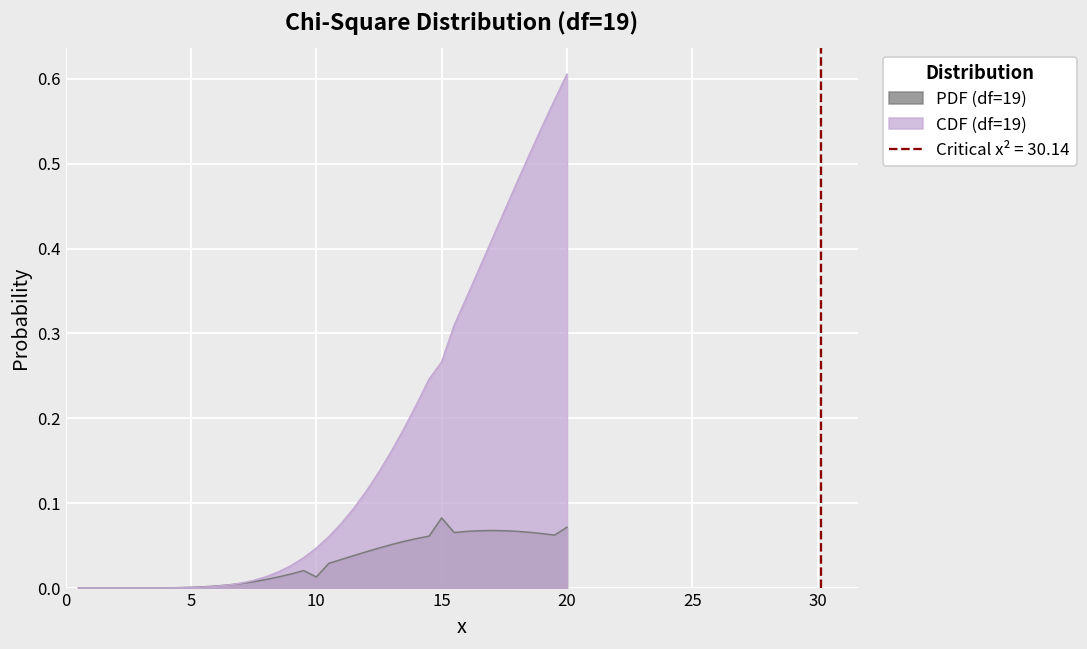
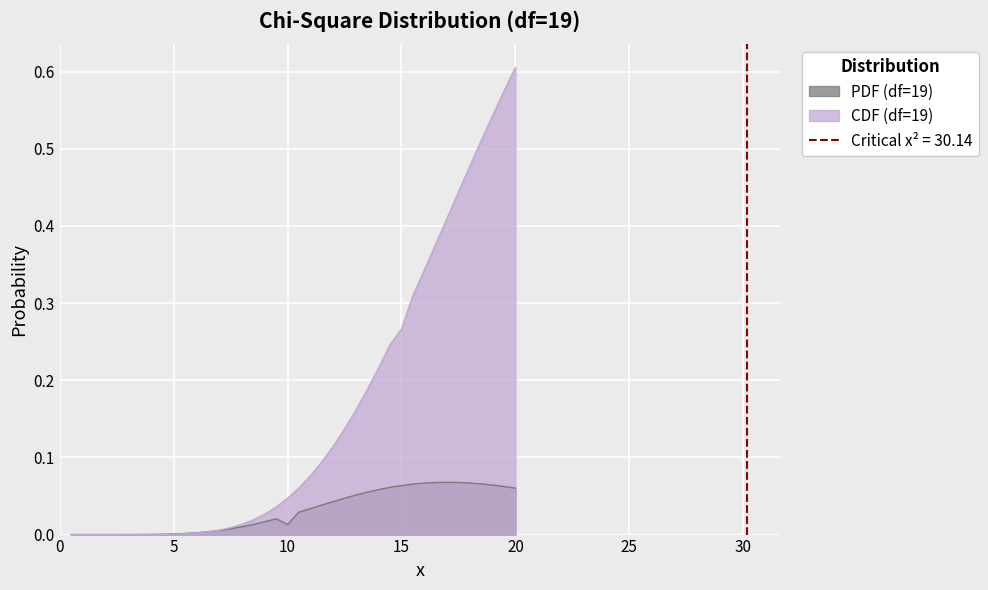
PDF (df=19), 15: 0.08 -> 0.06
PDF (df=19), 20: 0.07 -> 0.06
